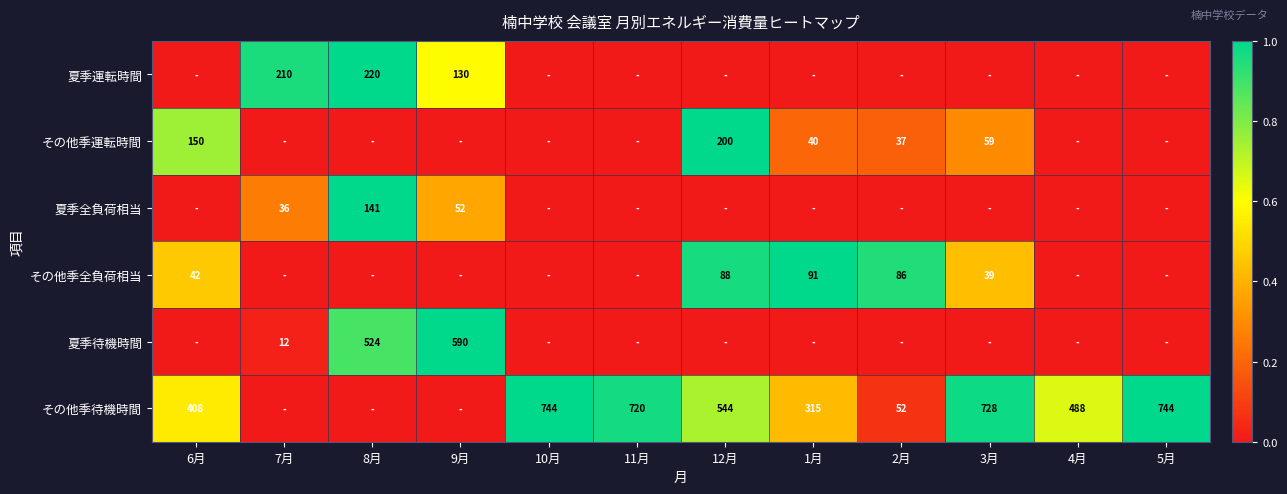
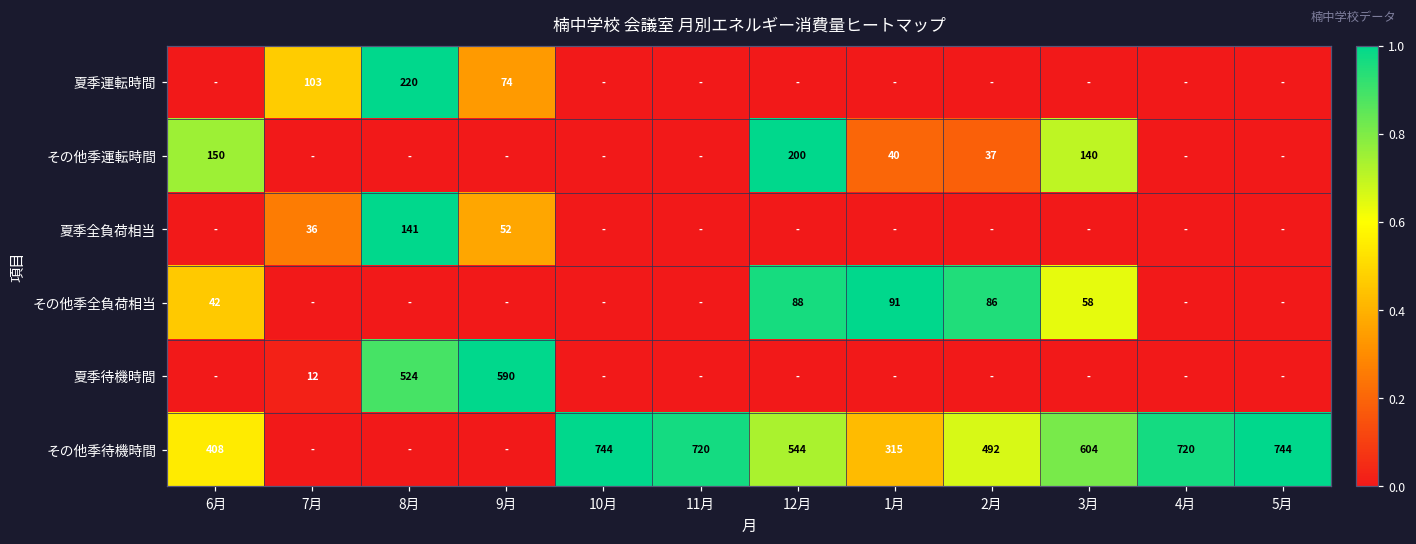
夏季運転時間, 7月: 210 -> 103
夏季運転時間, 9月: 130 -> 74
その他季運転時間, 3月: 59 -> 140
その他季全負荷相当, 3月: 39 -> 58
その他季待機時間, 2月: 52 -> 492
その他季待機時間, 3月: 728 -> 604
その他季待機時間, 4月: 488 -> 720
